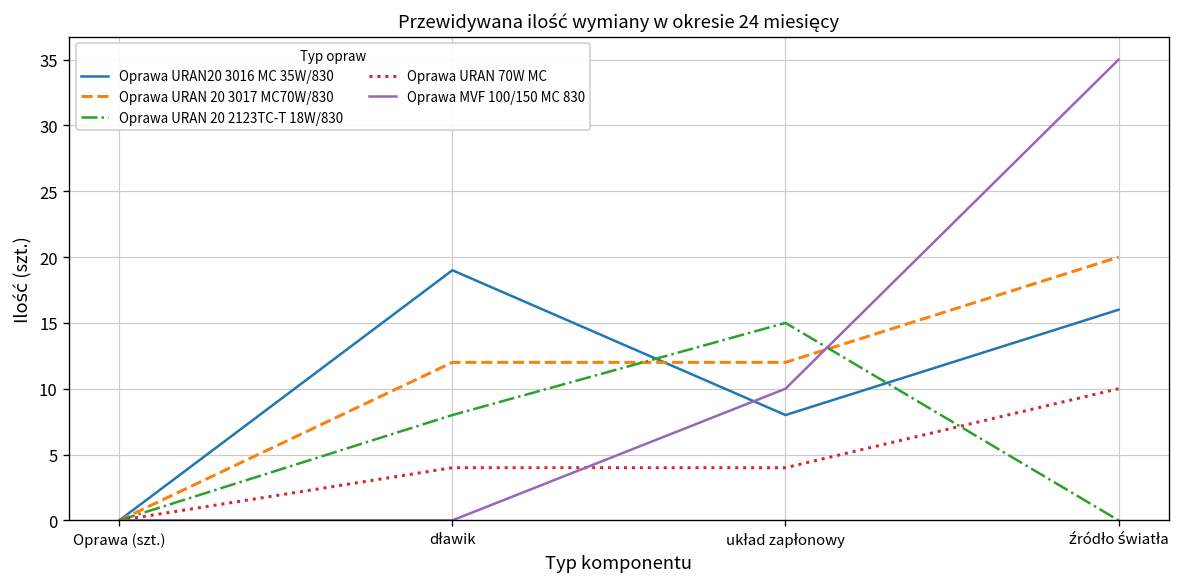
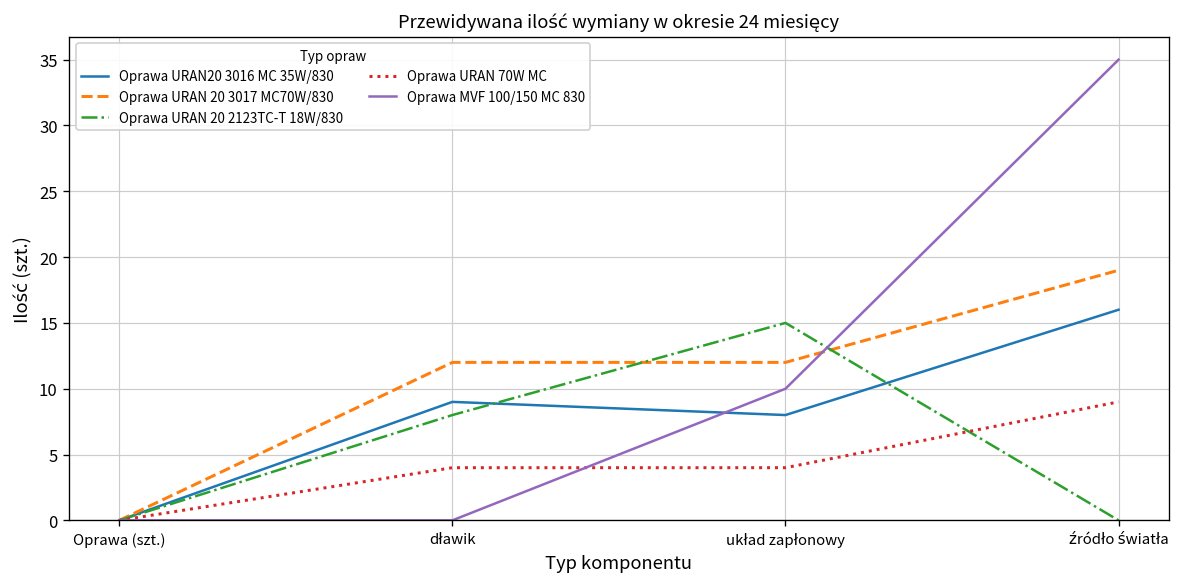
Oprawa URAN20 3016 MC 35W/830, dławik: 19 -> 9
Oprawa URAN 20 3017 MC70W/830, źródło światła: 20 -> 19
Oprawa URAN 70W MC, źródło światła: 10 -> 9
